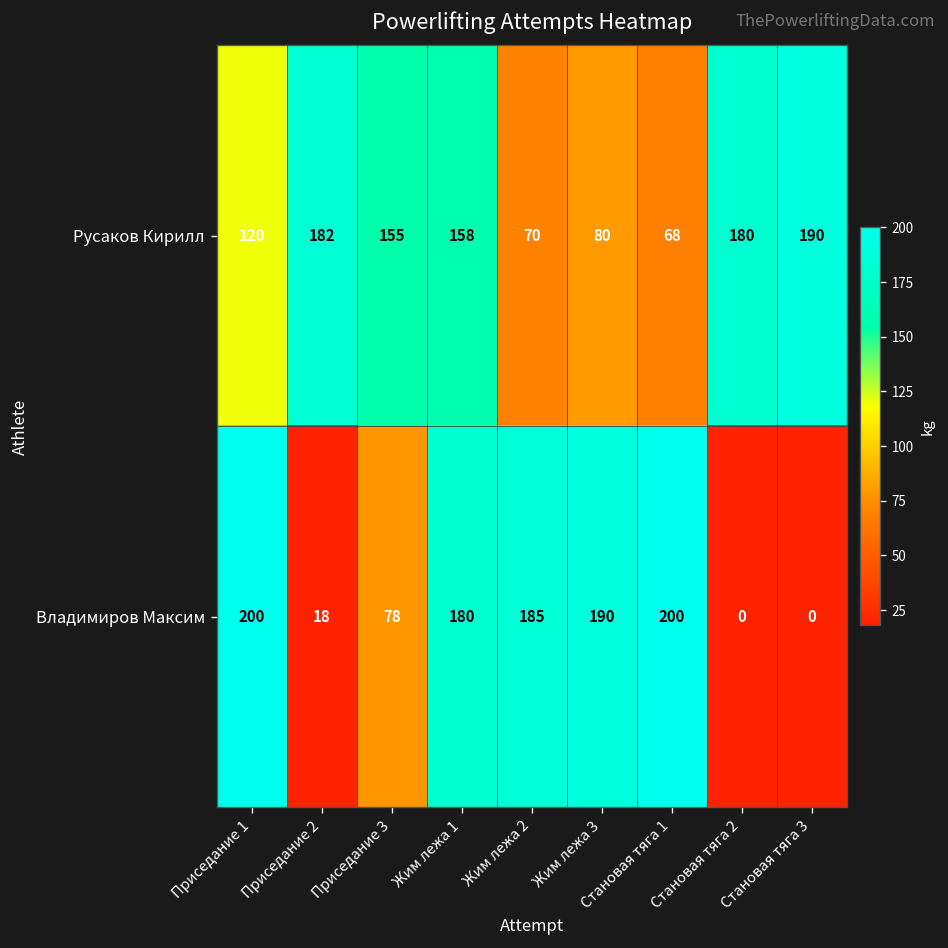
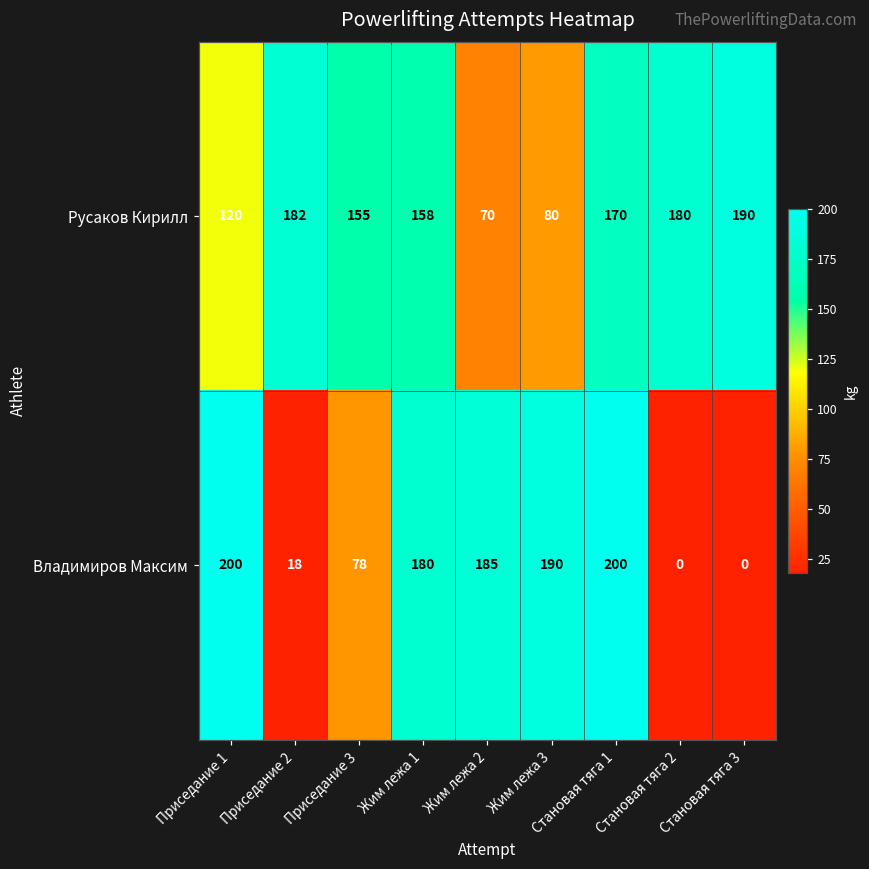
Русаков Кирилл, Становая тяга 1: 68 -> 170
